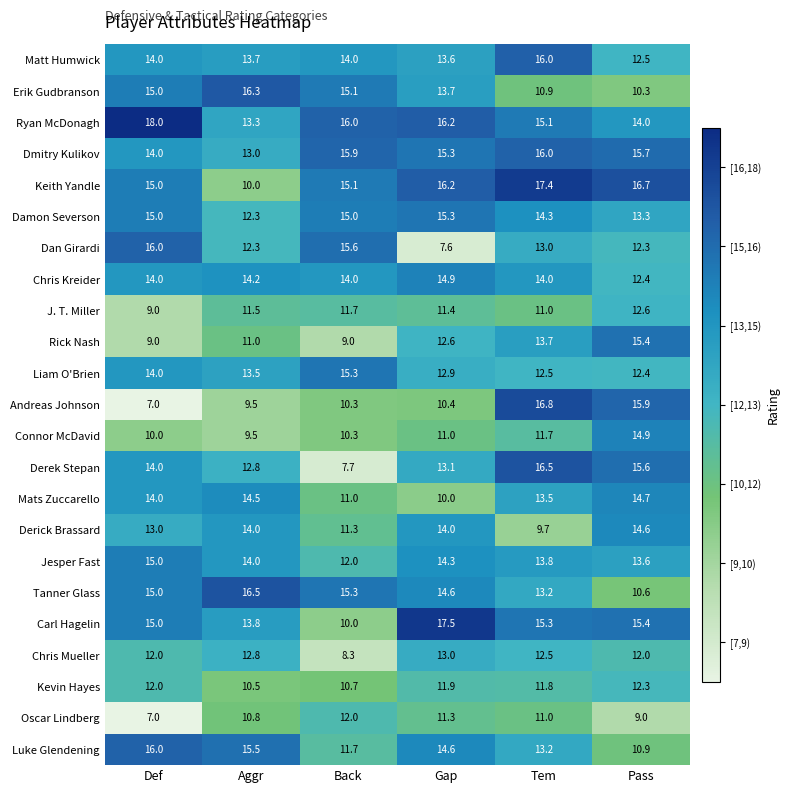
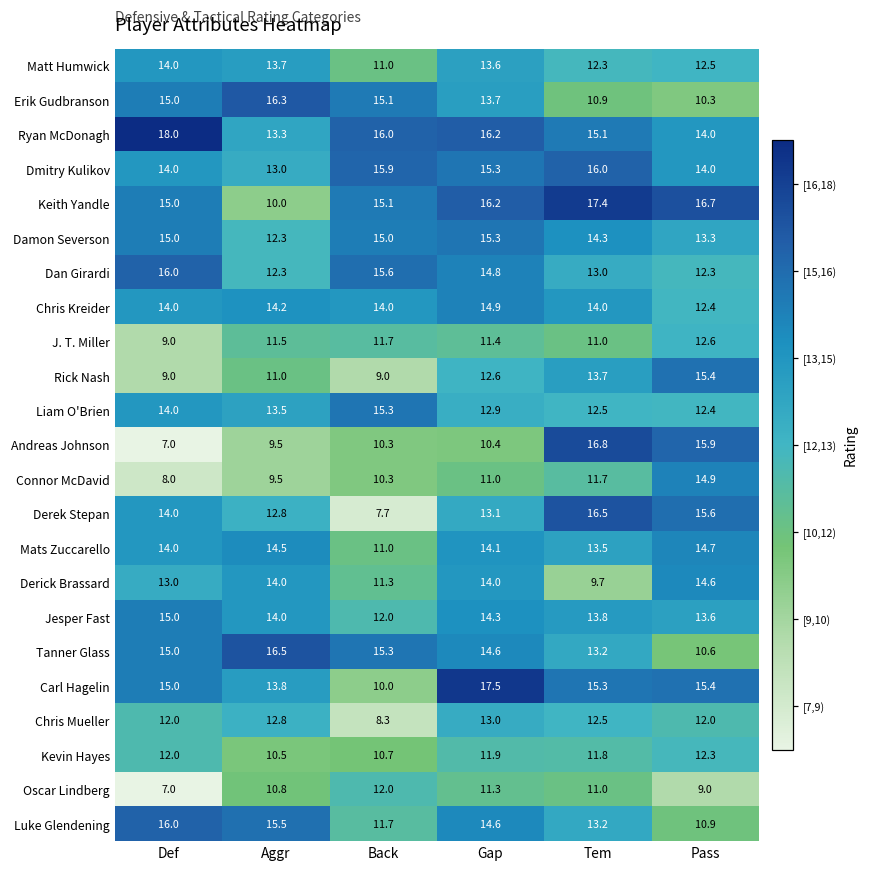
Matt Humwick, Back: 14.0 -> 11.0
Matt Humwick, Tem: 16.0 -> 12.3
Dmitry Kulikov, Pass: 15.7 -> 14.0
Dan Girardi, Gap: 7.6 -> 14.8
Connor McDavid, Def: 10.0 -> 8.0
Mats Zuccarello, Gap: 10.0 -> 14.1
